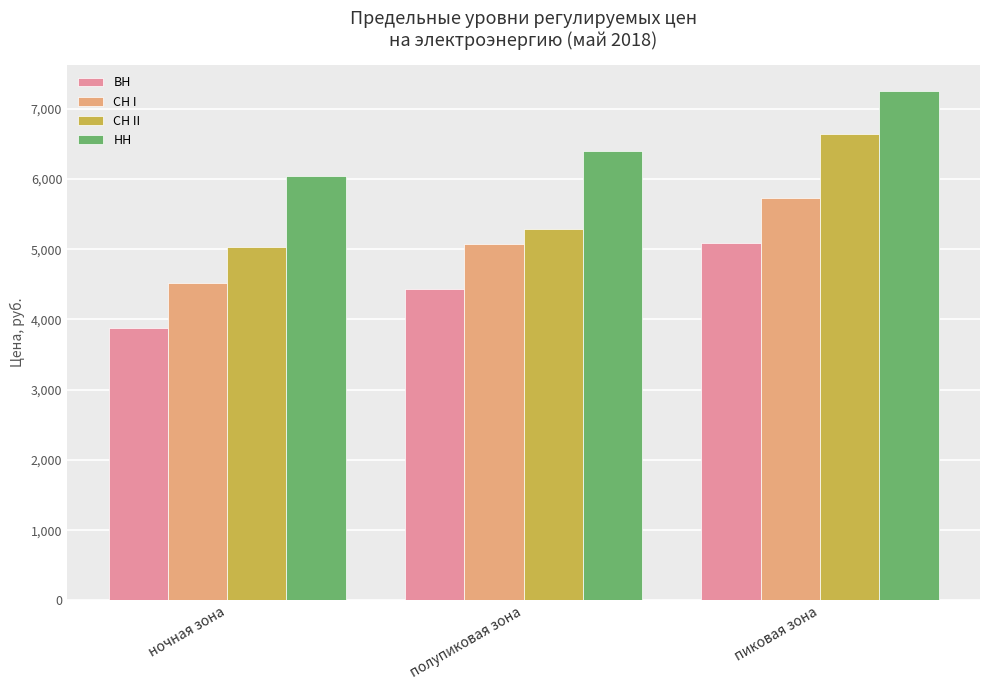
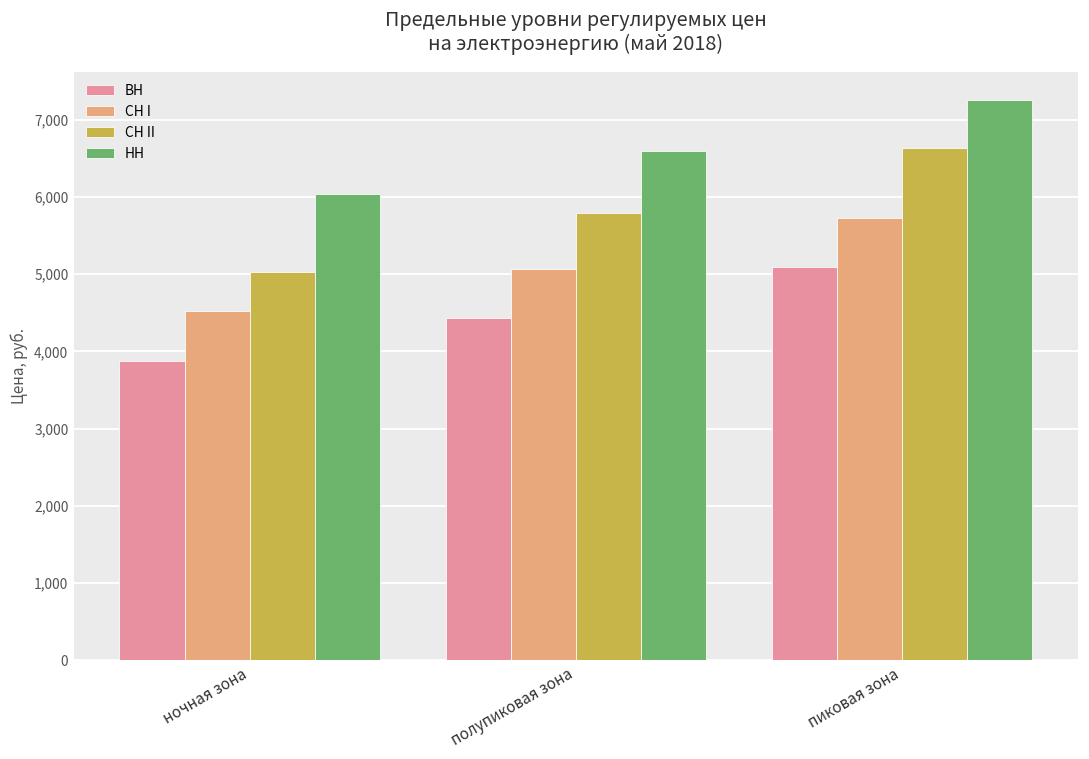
СН II, полупиковая зона: 5,300 -> 5,800
НН, полупиковая зона: 6,400 -> 6,600
